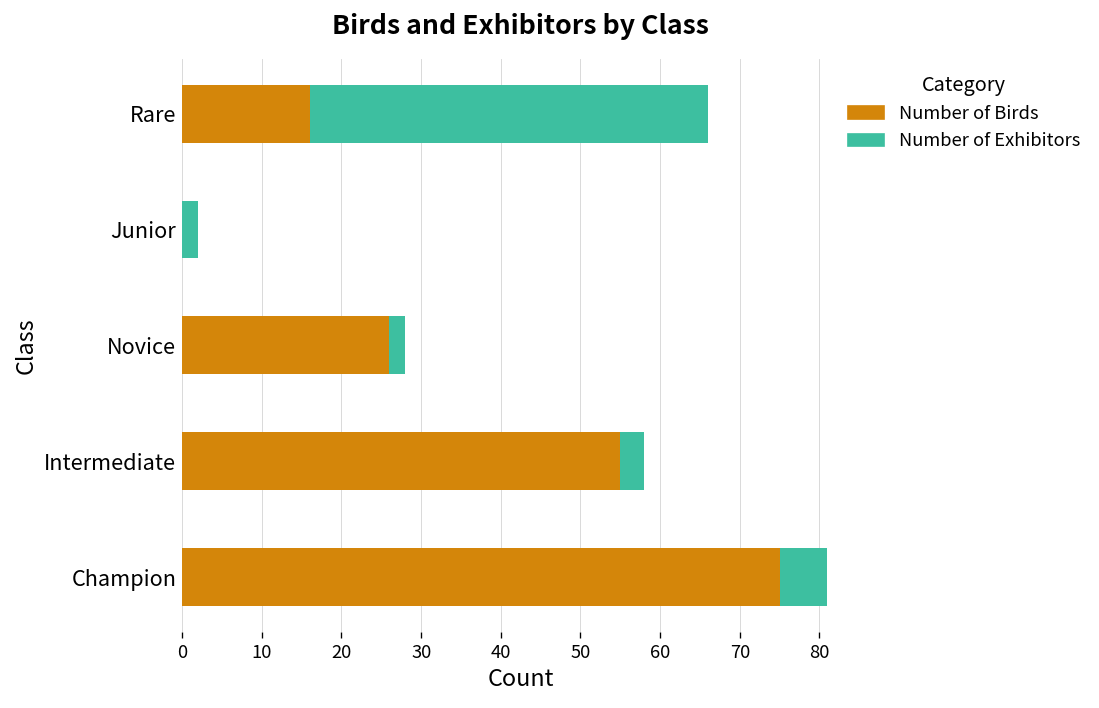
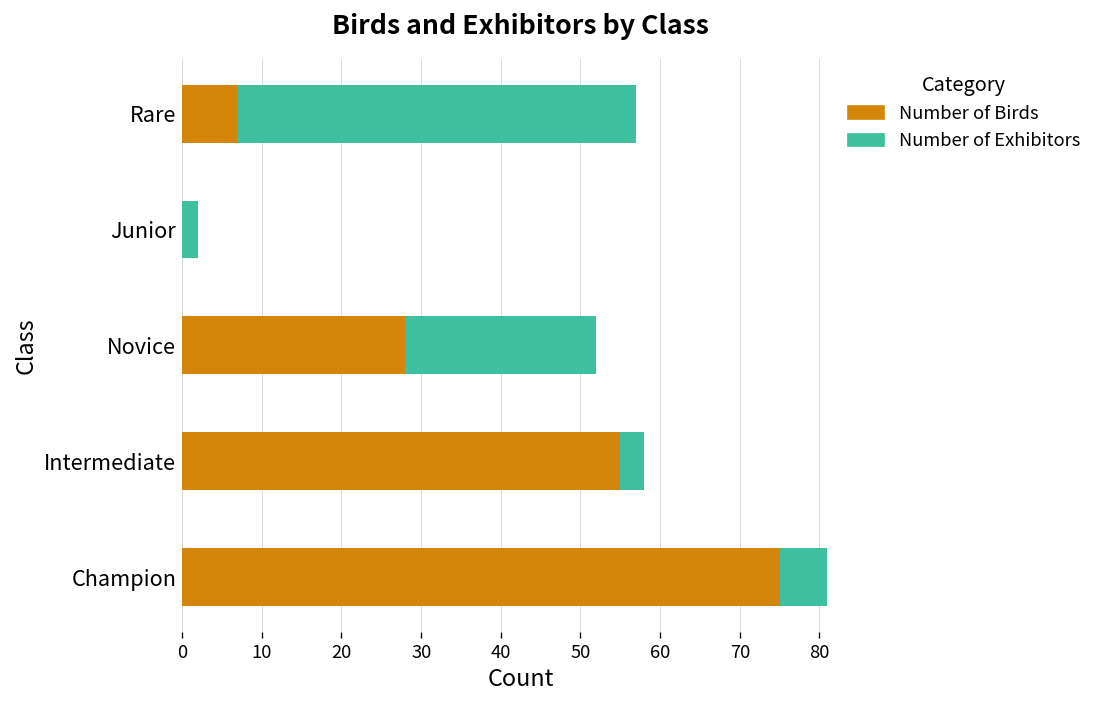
Number of Birds, Rare: 16 -> 7
Number of Birds, Novice: 26 -> 28
Number of Exhibitors, Novice: 2 -> 24
